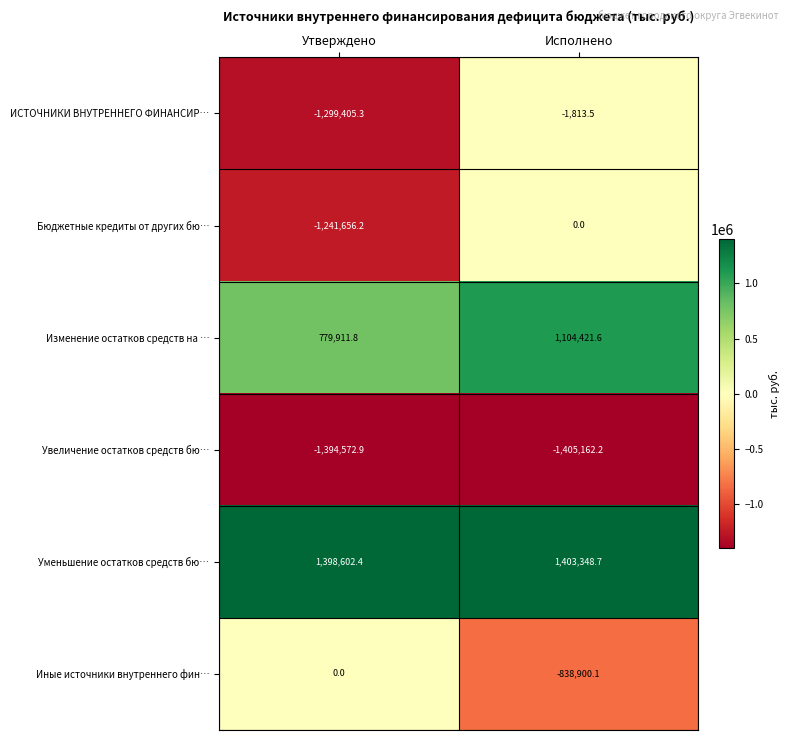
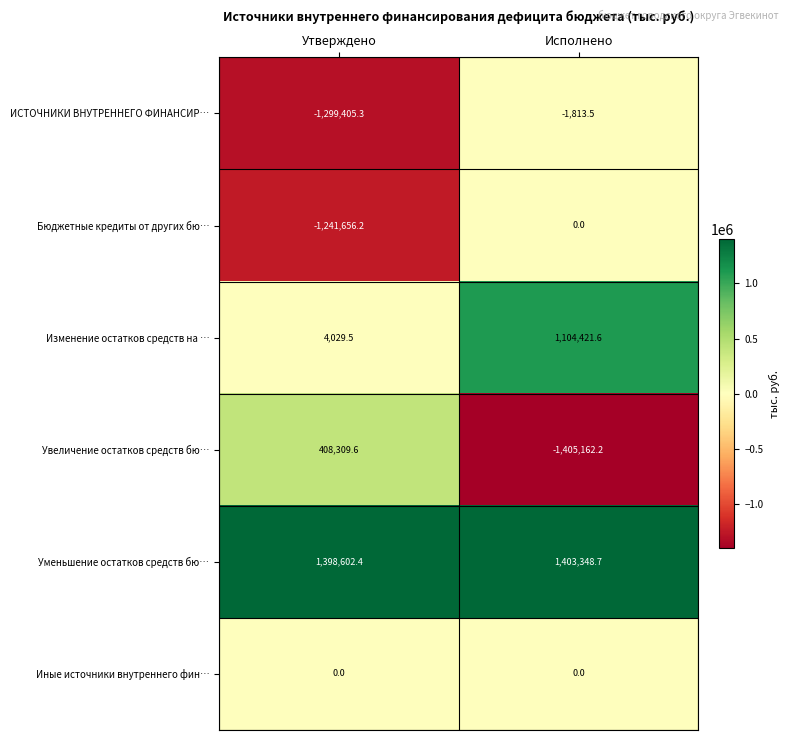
Изменение остатков средств на …, Утверждено: 779,911.8 -> 4,029.5
Увеличение остатков средств бю…, Утверждено: -1,394,572.9 -> 408,309.6
Иные источники внутреннего фин…, Исполнено: -838,900.1 -> 0.0
